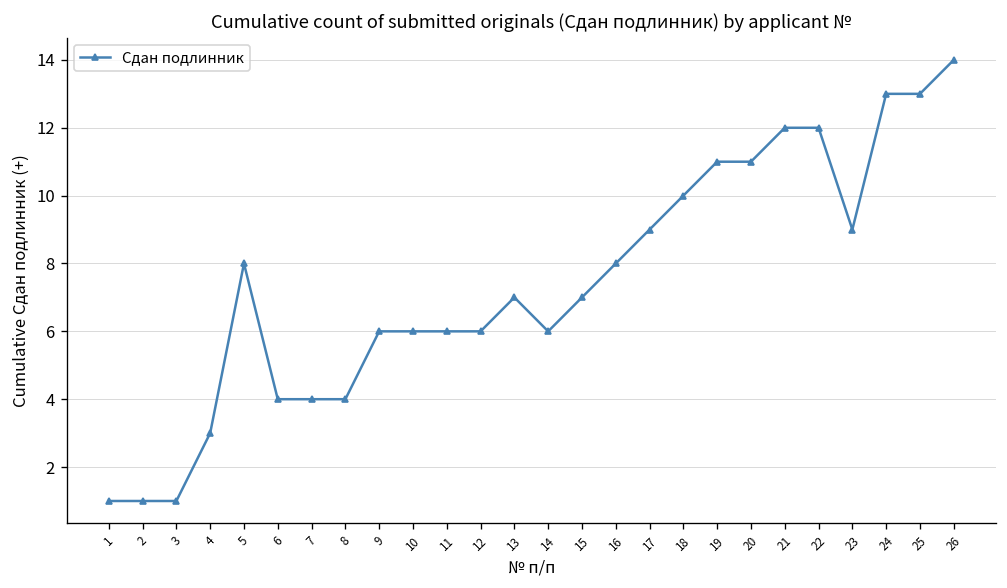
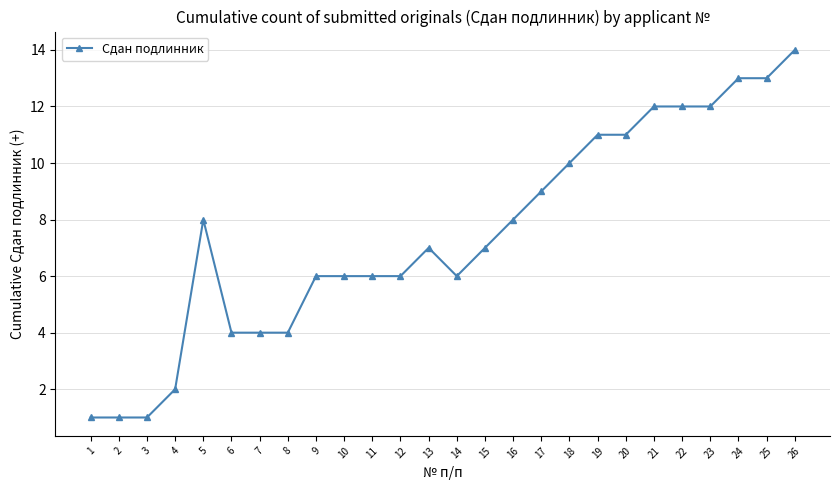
4: 3 -> 2
23: 9 -> 12
